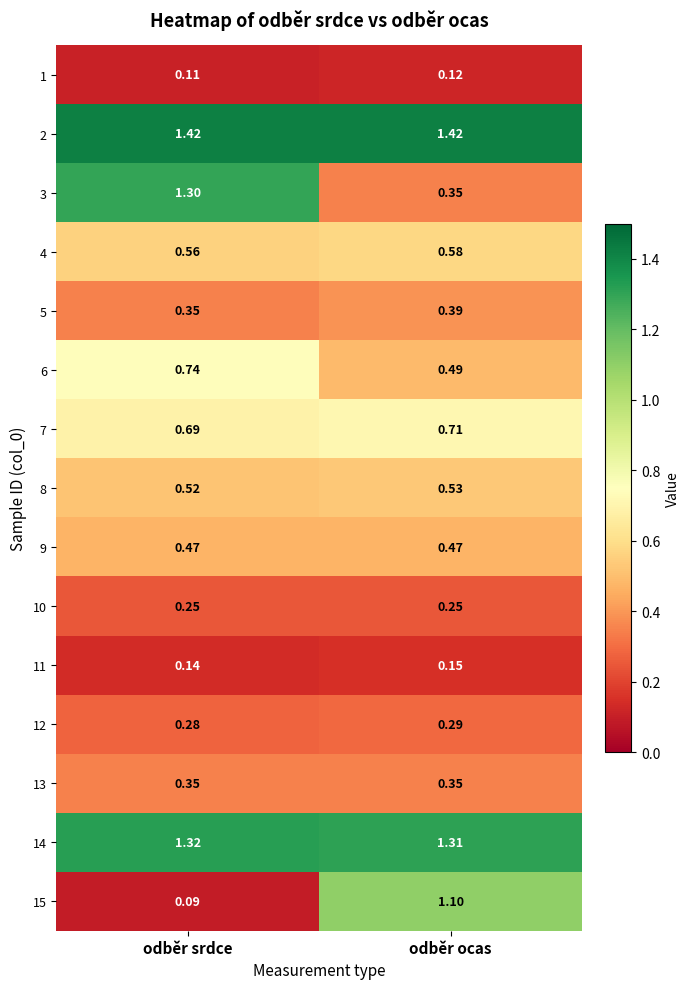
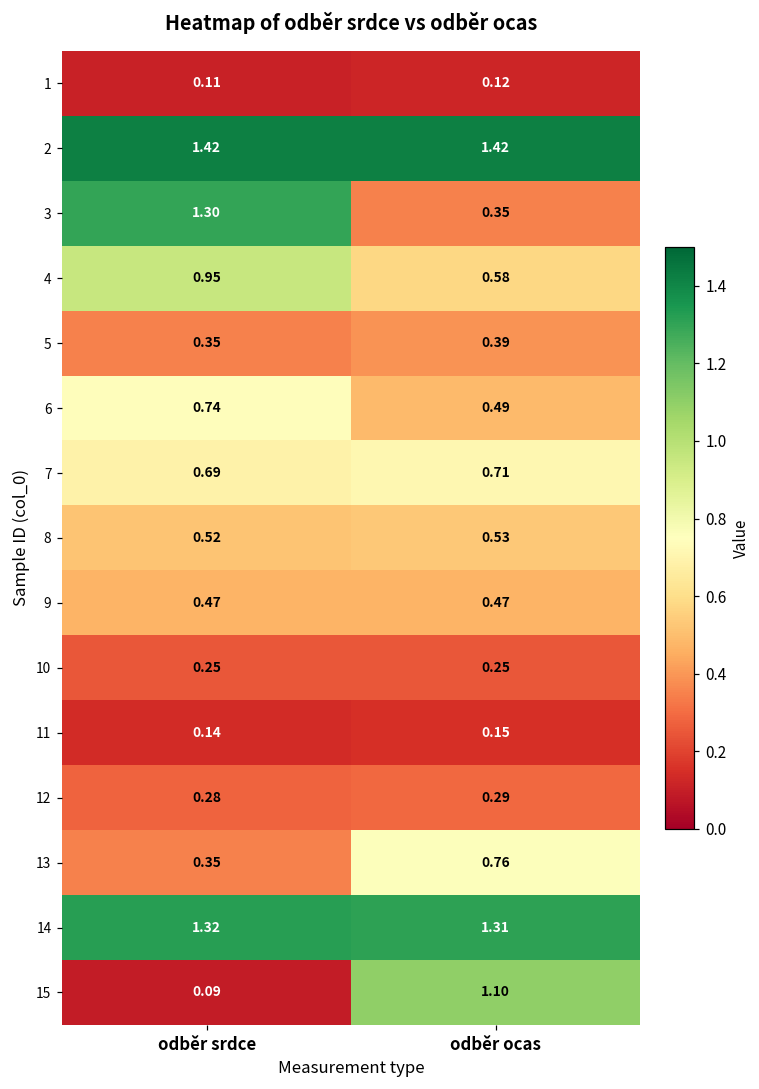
4, odběr srdce: 0.56 -> 0.95
13, odběr ocas: 0.35 -> 0.76
